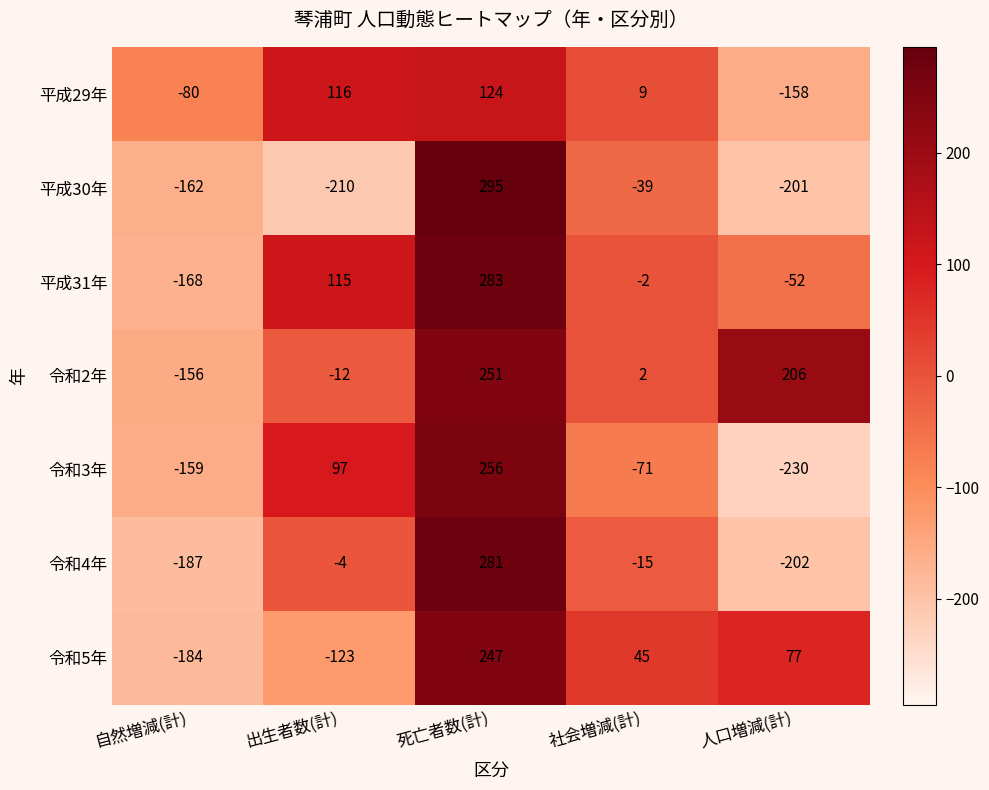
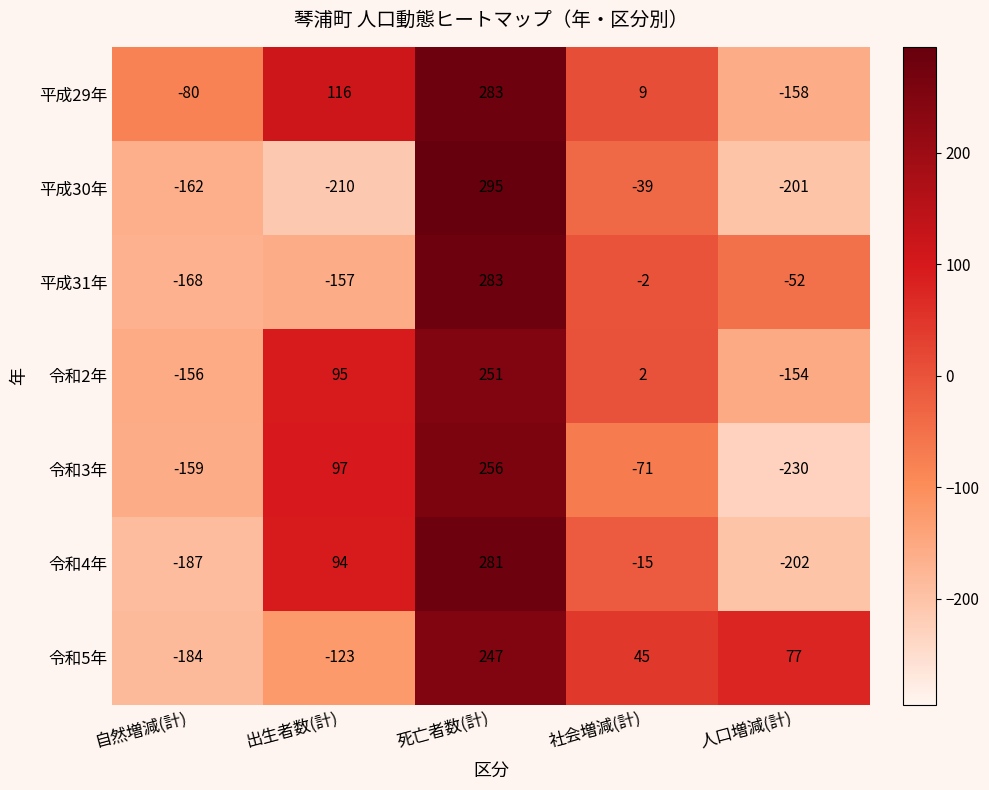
平成29年, 死亡者数(計): 124 -> 283
平成31年, 出生者数(計): 115 -> -157
令和2年, 出生者数(計): -12 -> 95
令和2年, 人口増減(計): 206 -> -154
令和4年, 出生者数(計): -4 -> 94
